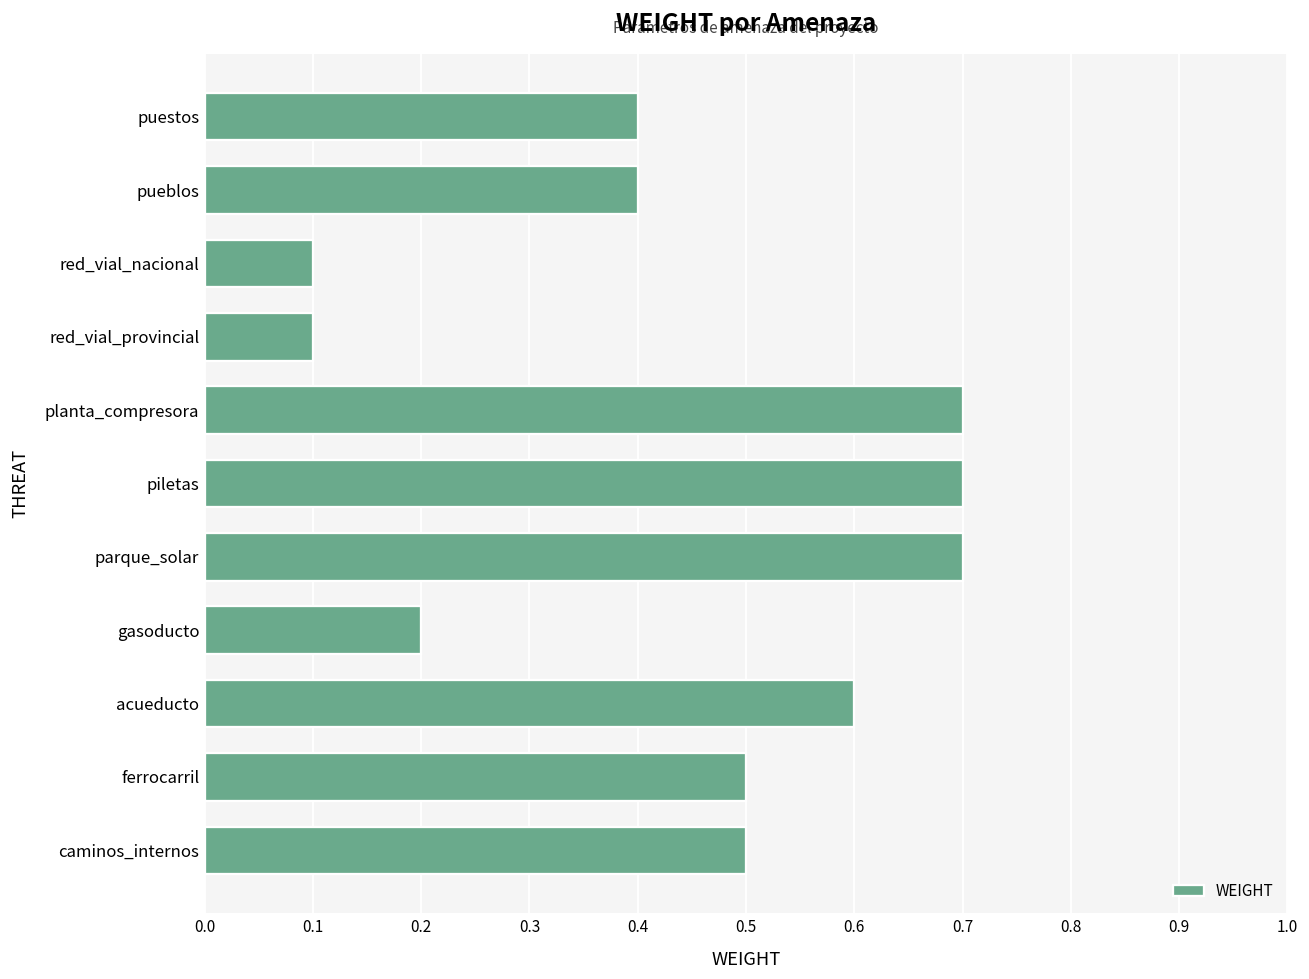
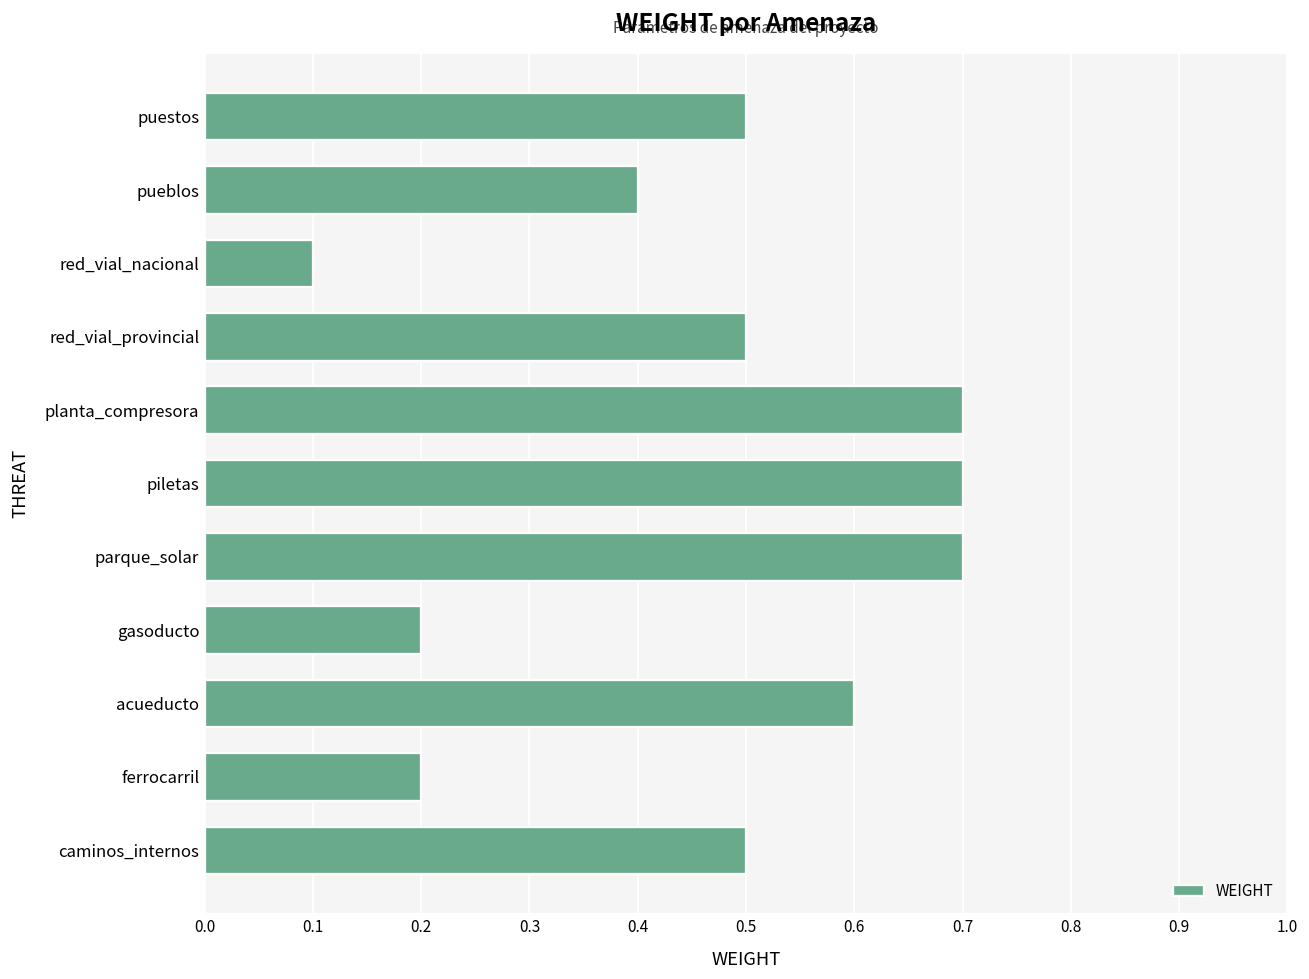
puestos: 0.4 -> 0.5
red_vial_provincial: 0.1 -> 0.5
ferrocarril: 0.5 -> 0.2
